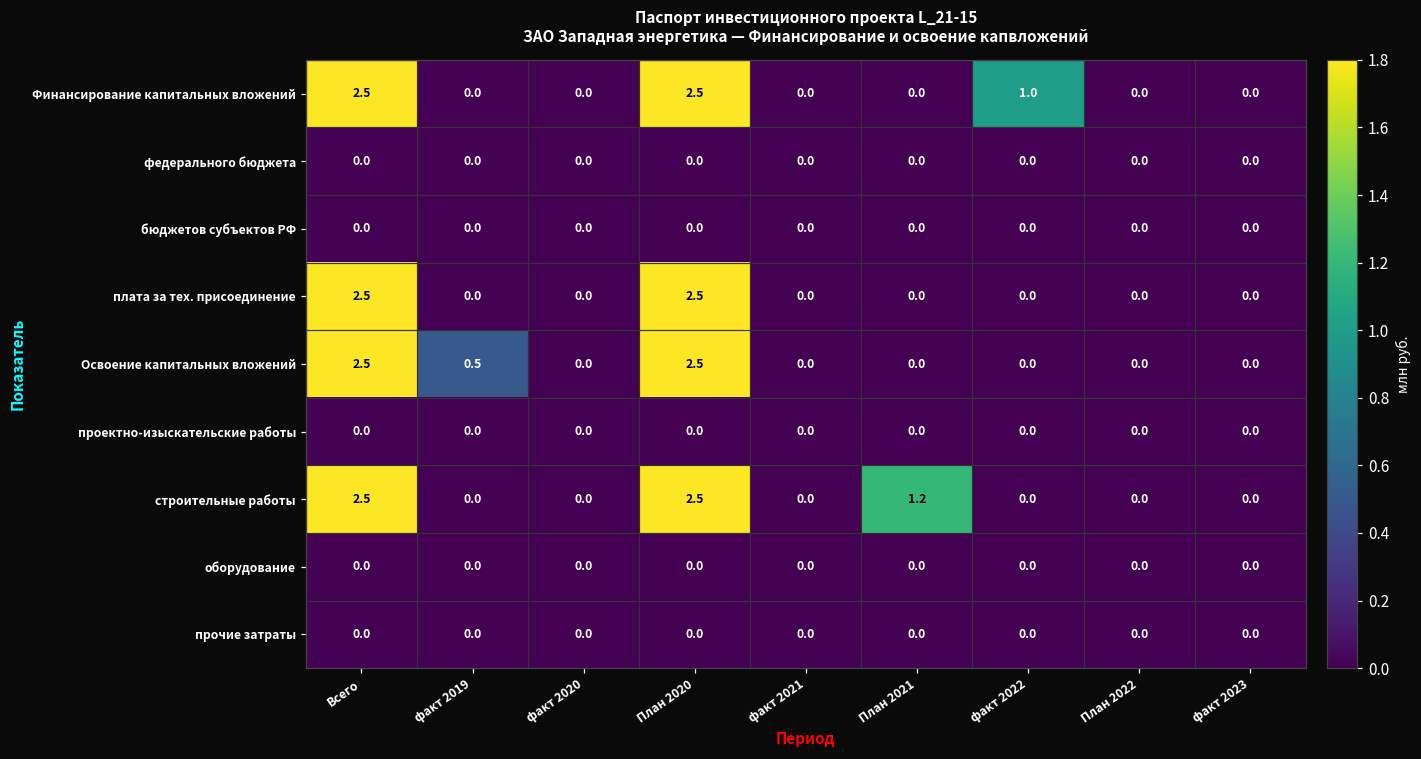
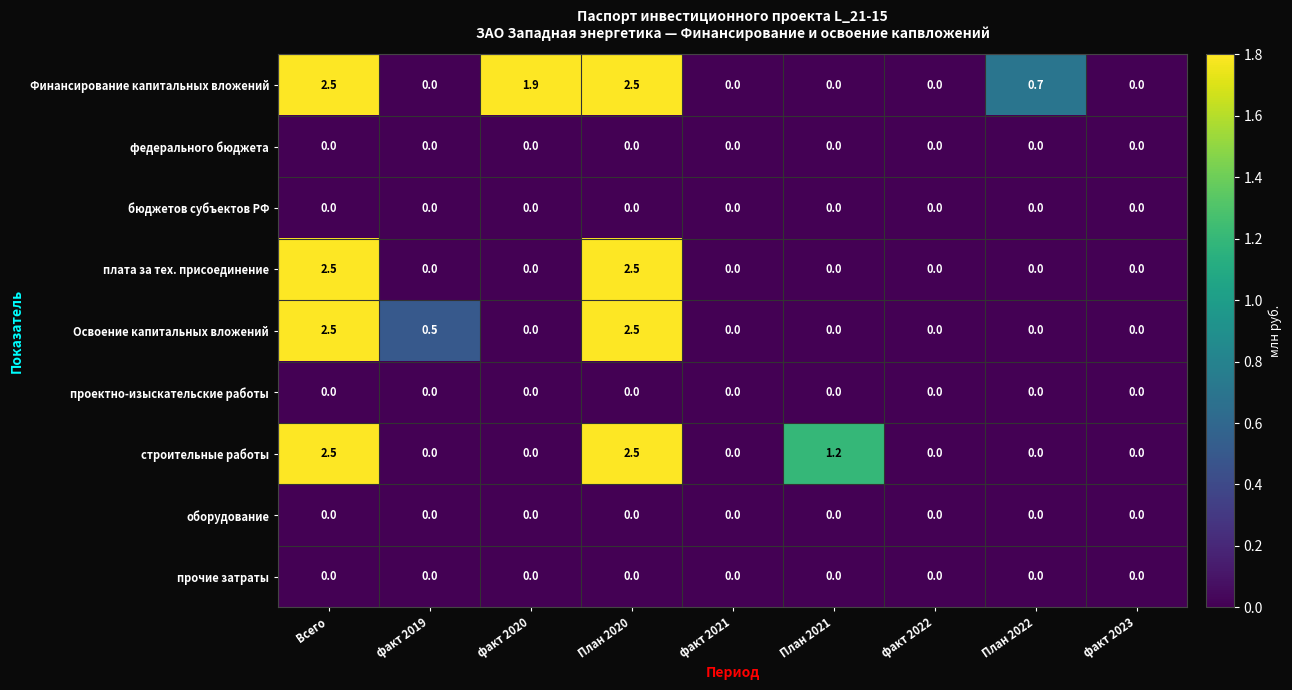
Финансирование капитальных вложений, факт 2020: 0.0 -> 1.9
Финансирование капитальных вложений, факт 2022: 1.0 -> 0.0
Финансирование капитальных вложений, План 2022: 0.0 -> 0.7
